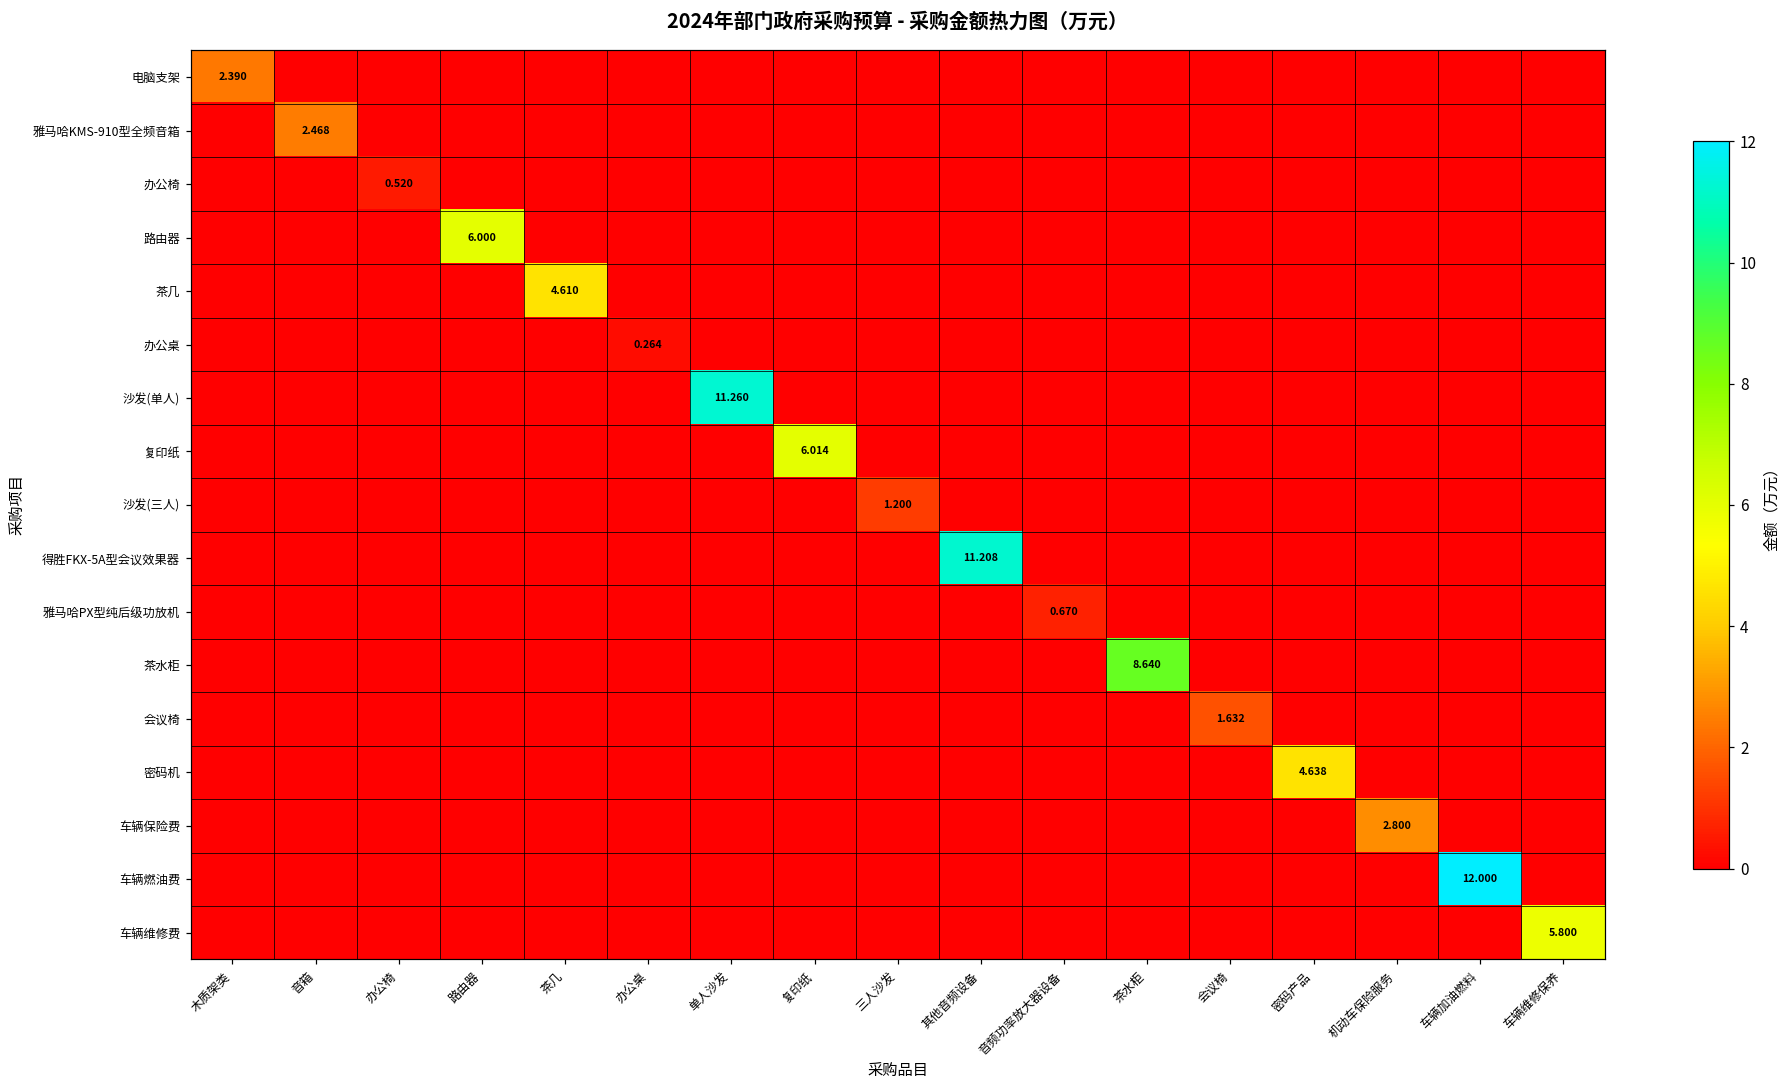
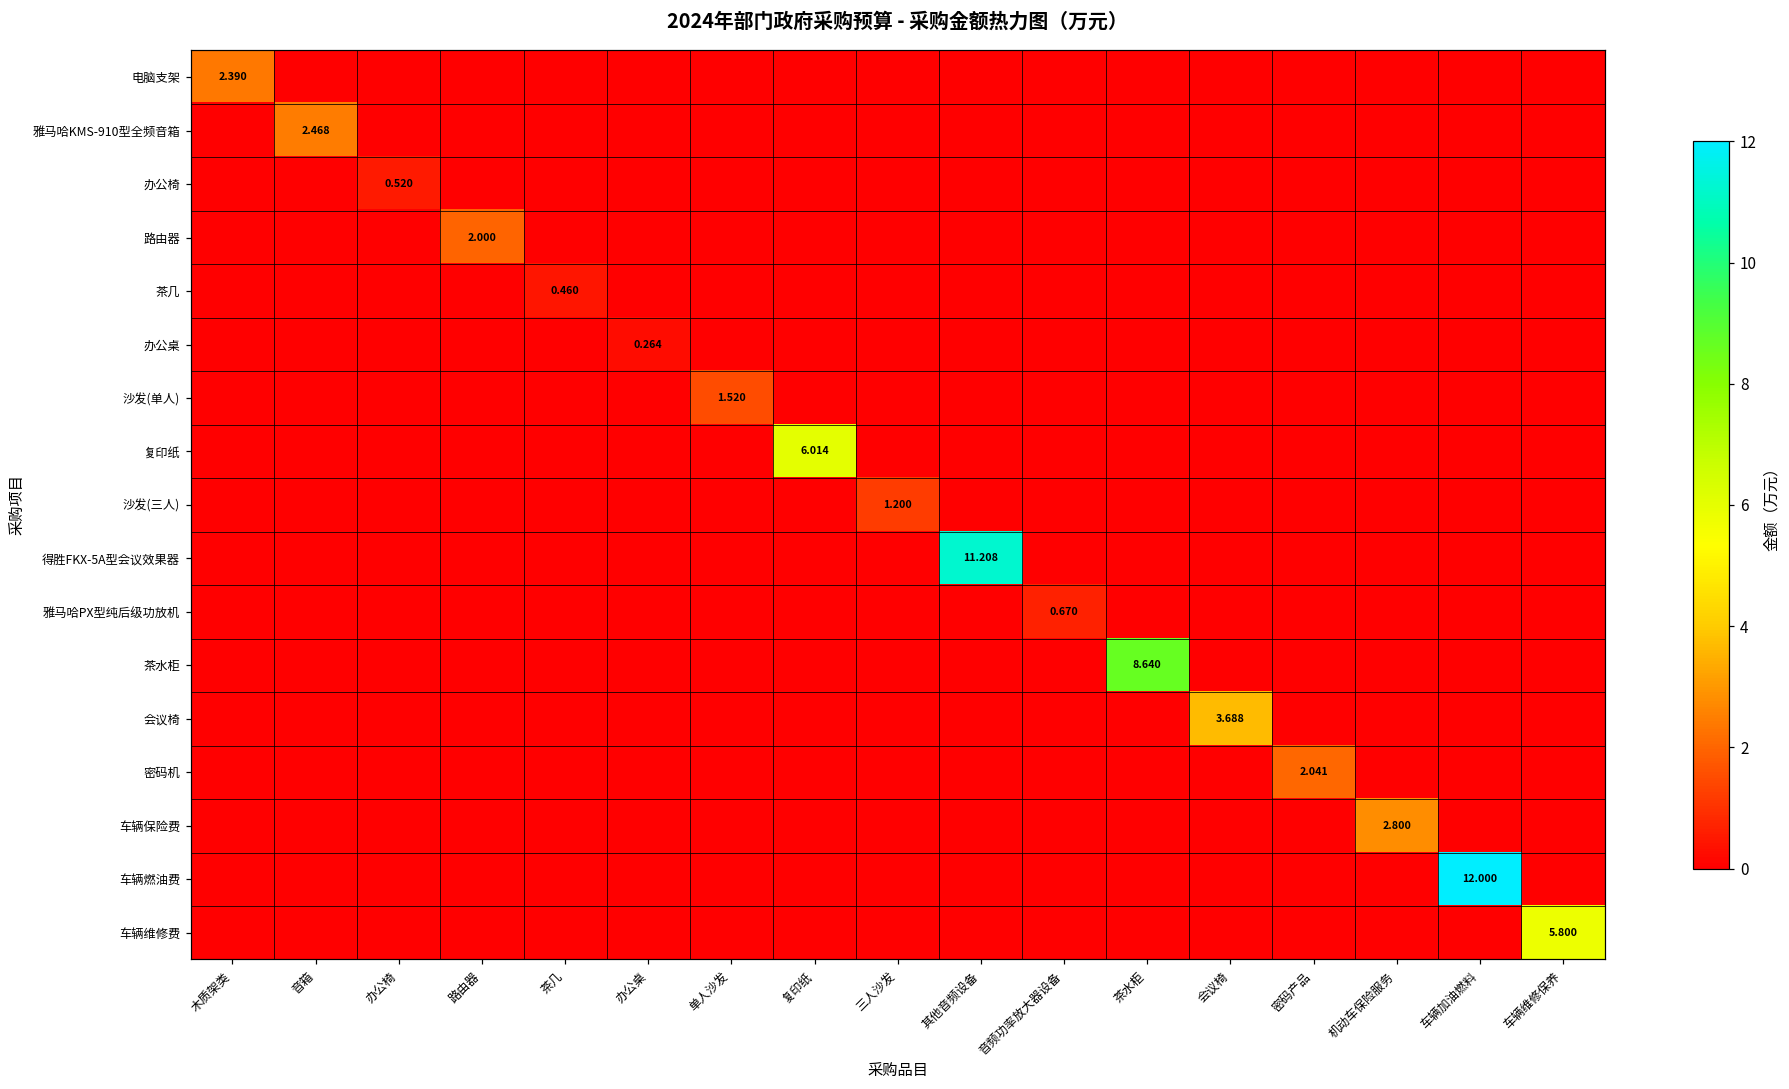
路由器, 路由器: 6.000 -> 2.000
茶几, 茶几: 4.610 -> 0.460
沙发(单人), 单人沙发: 11.260 -> 1.520
会议椅, 会议椅: 1.632 -> 3.688
密码机, 密码产品: 4.638 -> 2.041
